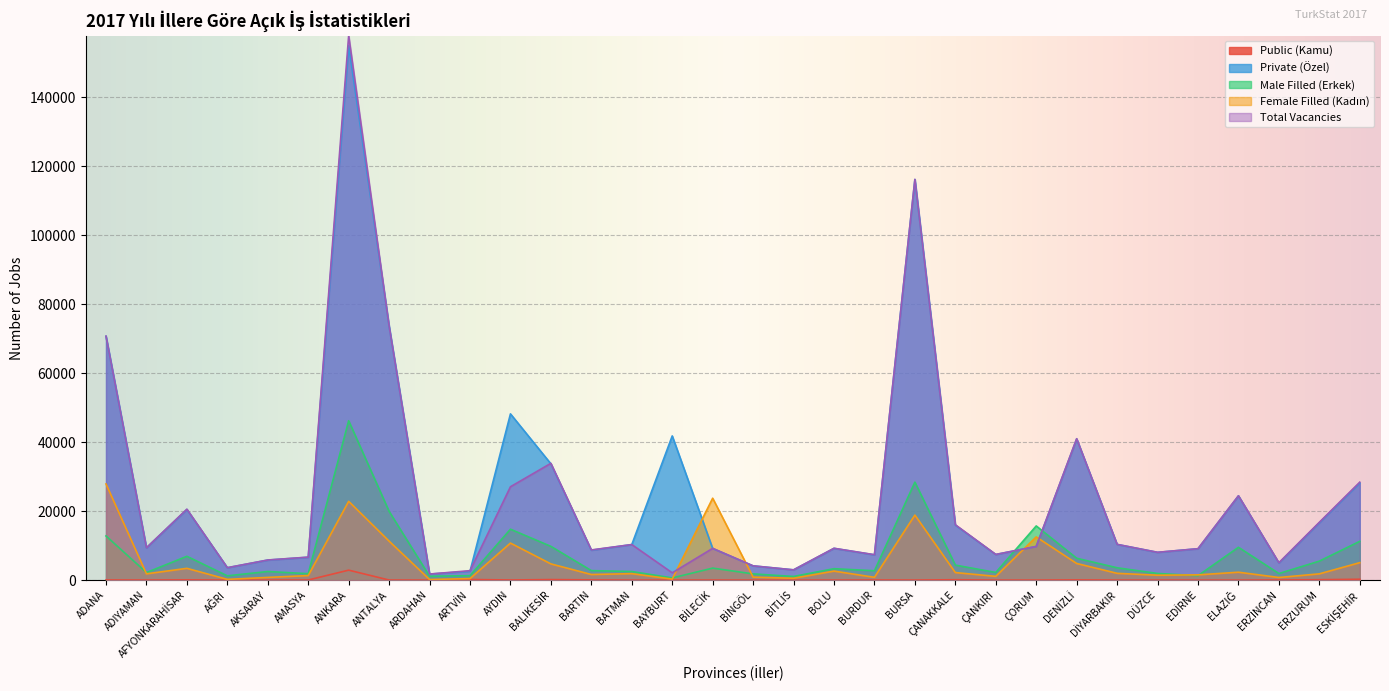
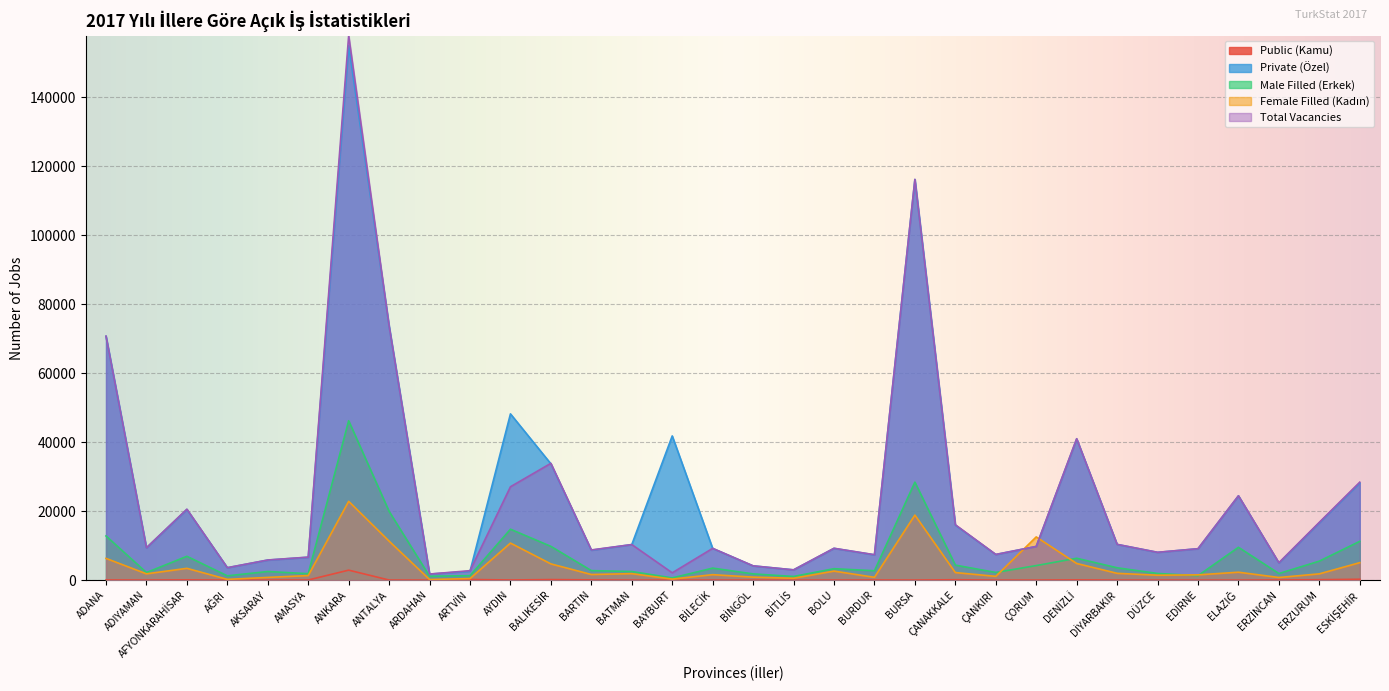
Female Filled (Kadın), ADANA: 28000 -> 6000
Female Filled (Kadın), BİLECİK: 24000 -> 2000
Male Filled (Erkek), ÇORUM: 16000 -> 4000
